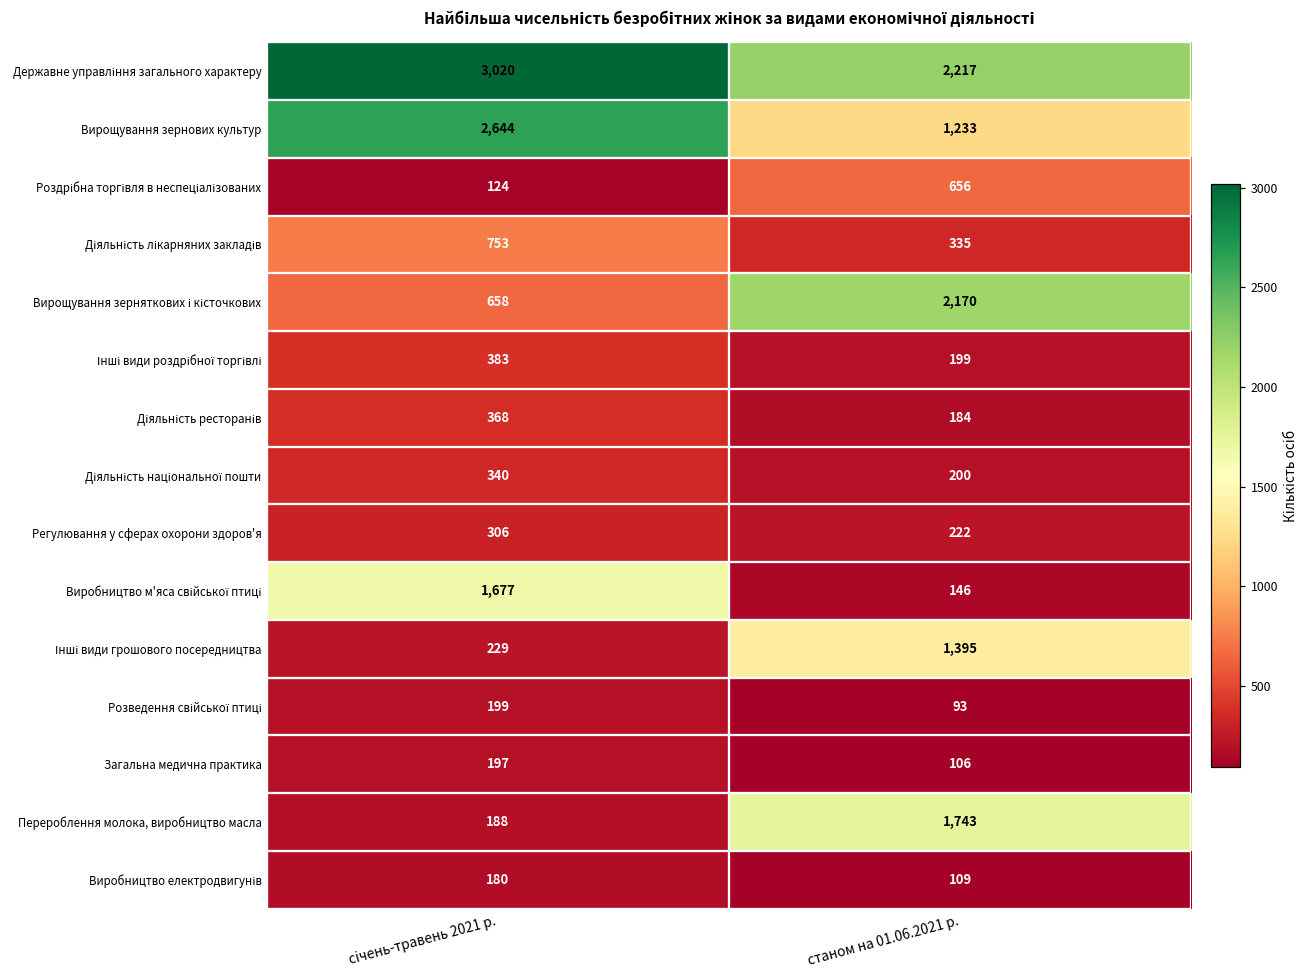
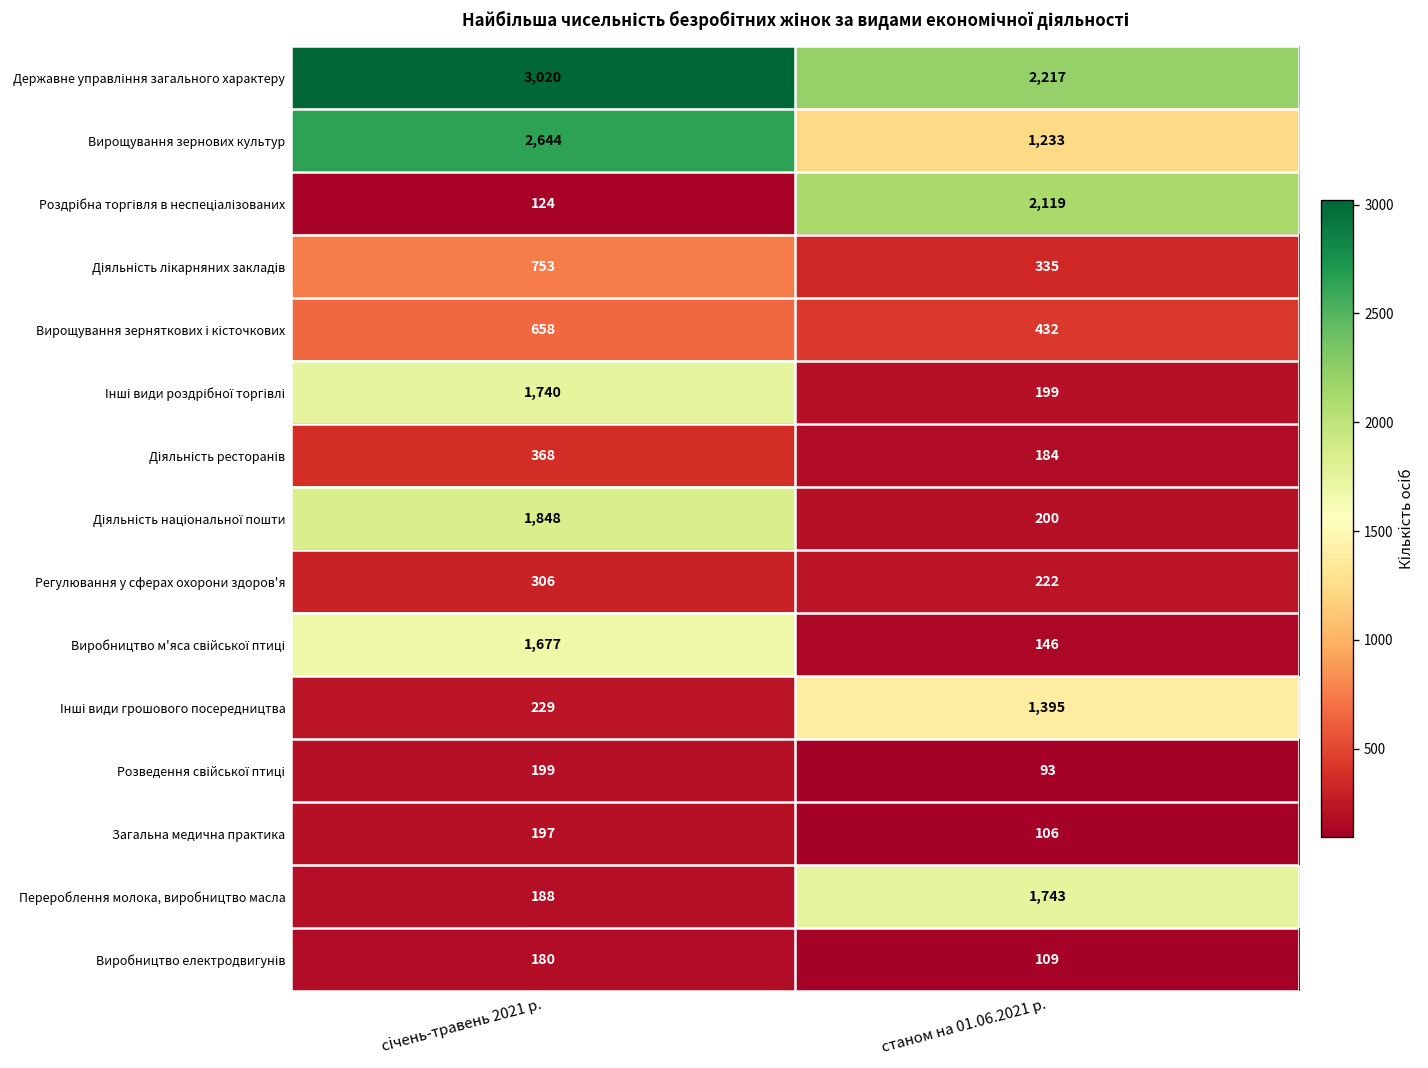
Роздрібна торгівля в неспеціалізованих, станом на 01.06.2021 р.: 656 -> 2,119
Вирощування зерняткових і кісточкових, станом на 01.06.2021 р.: 2,170 -> 432
Інші види роздрібної торгівлі, січень-травень 2021 р.: 383 -> 1,740
Діяльність національної пошти, січень-травень 2021 р.: 340 -> 1,848
